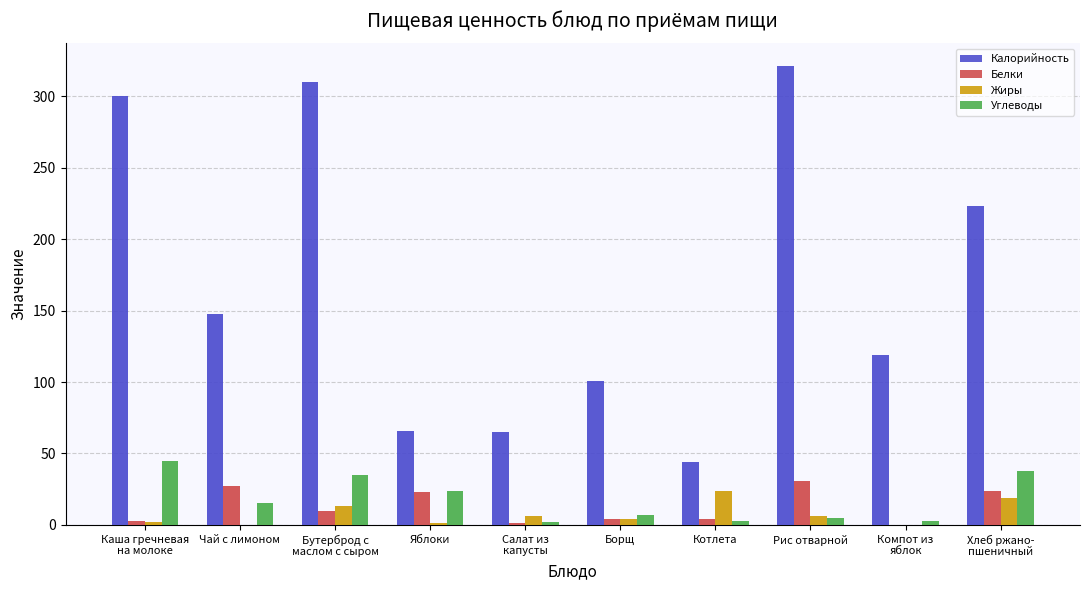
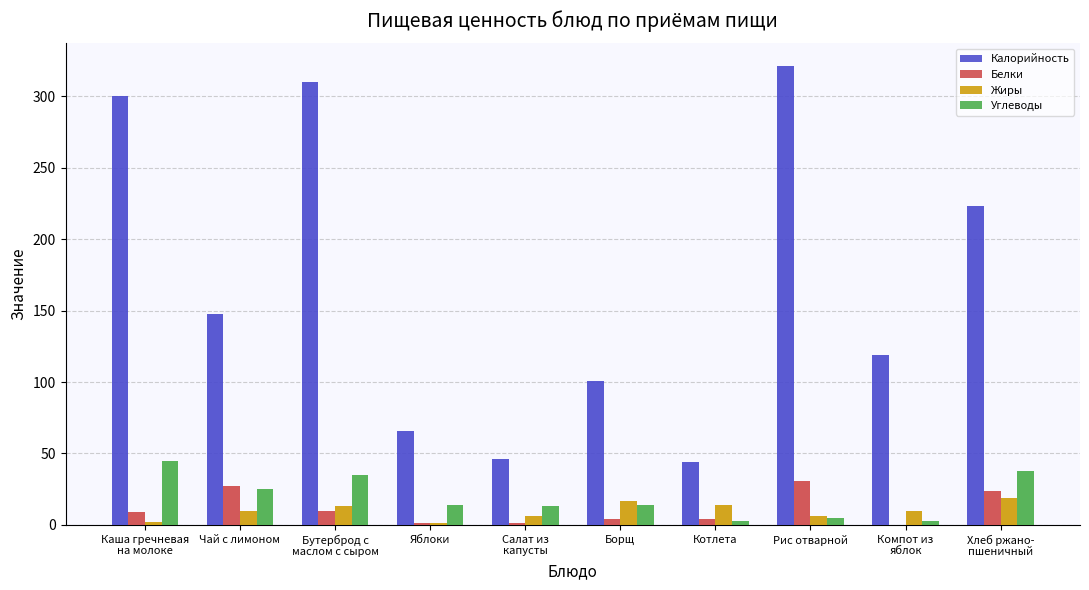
Белки, Каша гречневая на молоке: 3 -> 9
Жиры, Чай с лимоном: 0 -> 10
Углеводы, Чай с лимоном: 15 -> 25
Белки, Яблоки: 23 -> 1
Углеводы, Яблоки: 24 -> 14
Калорийность, Салат из капусты: 65 -> 46
Углеводы, Салат из капусты: 2 -> 13
Жиры, Борщ: 4 -> 17
Углеводы, Борщ: 7 -> 14
Жиры, Котлета: 24 -> 14
Жиры, Компот из яблок: 0 -> 10
